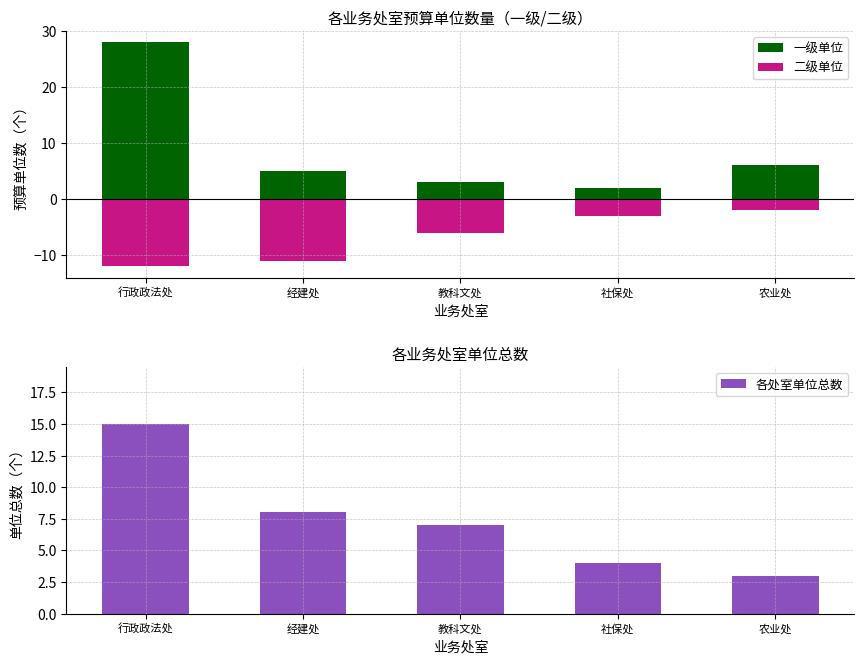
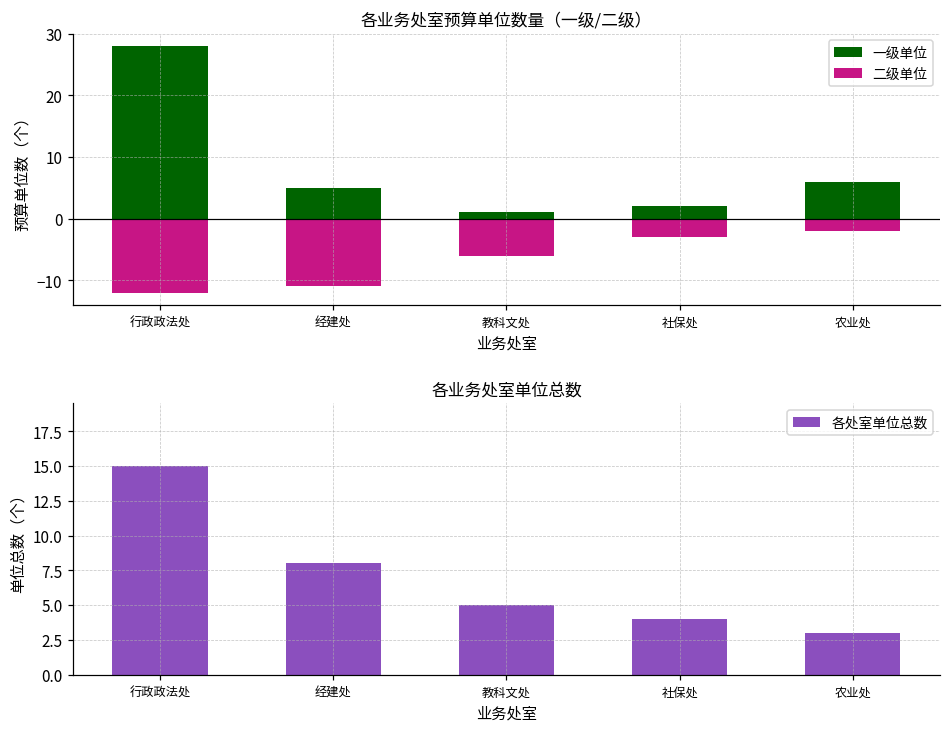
各业务处室预算单位数量（一级/二级）, 一级单位, 教科文处: 3 -> 1
各业务处室单位总数, 教科文处: 7 -> 5
